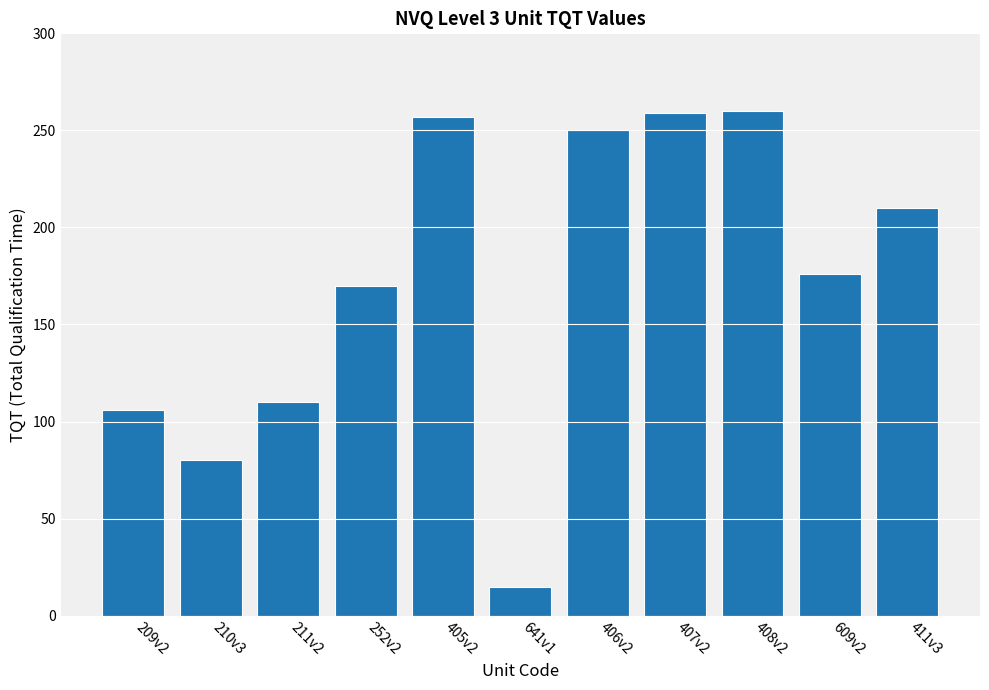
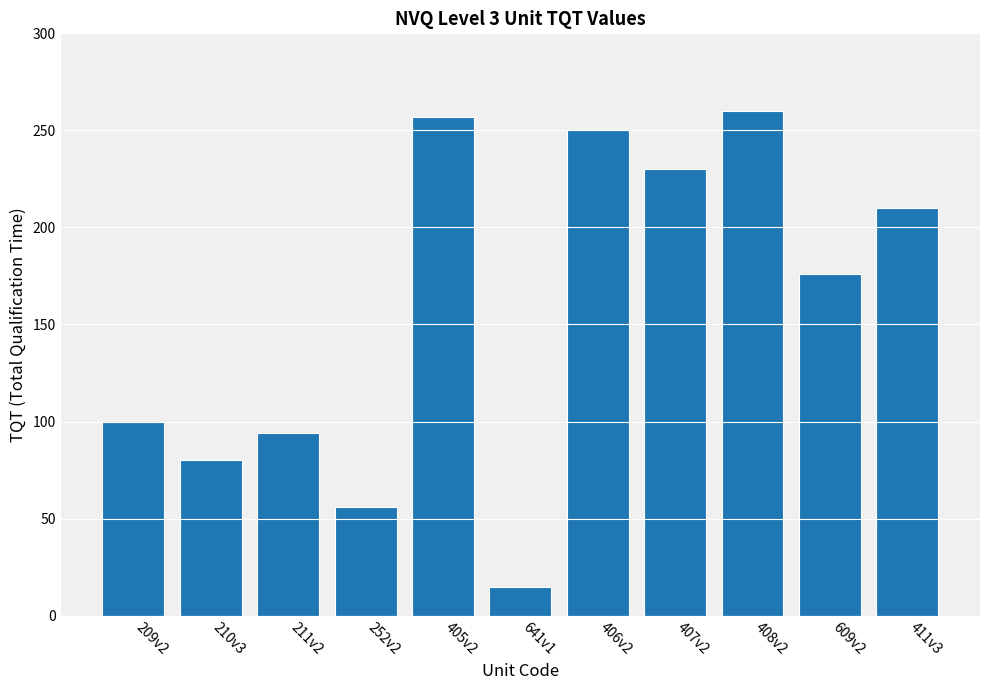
209v2: 106 -> 100
211v2: 110 -> 94
252v2: 170 -> 56
407v2: 259 -> 230
